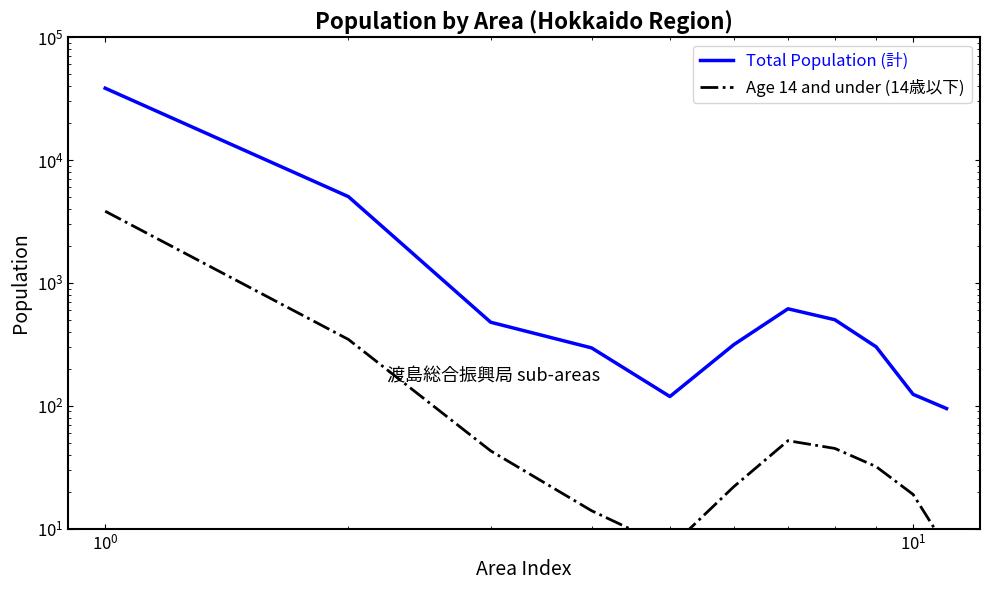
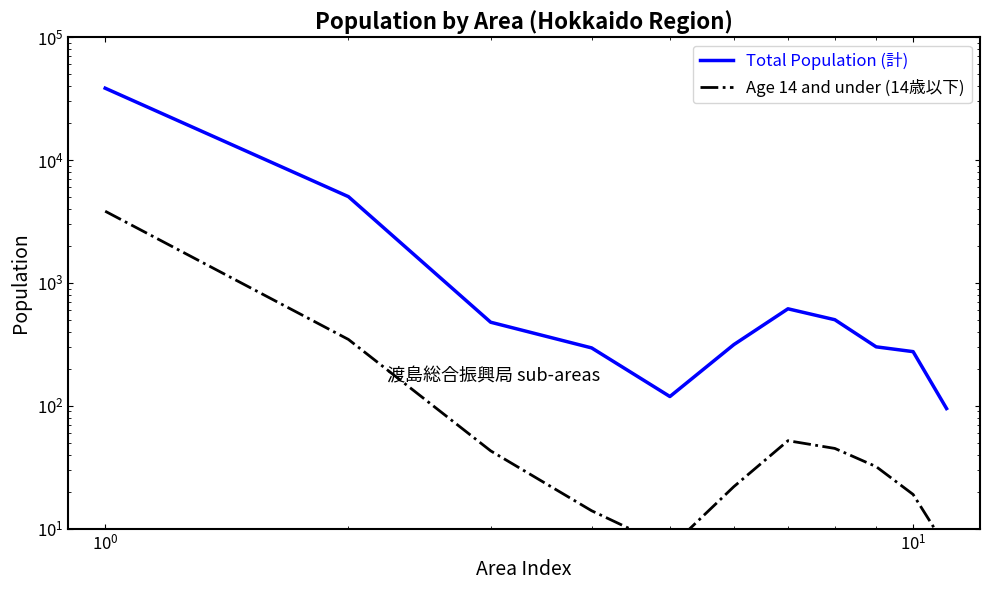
Total Population (計), 10^1: 120 -> 280
